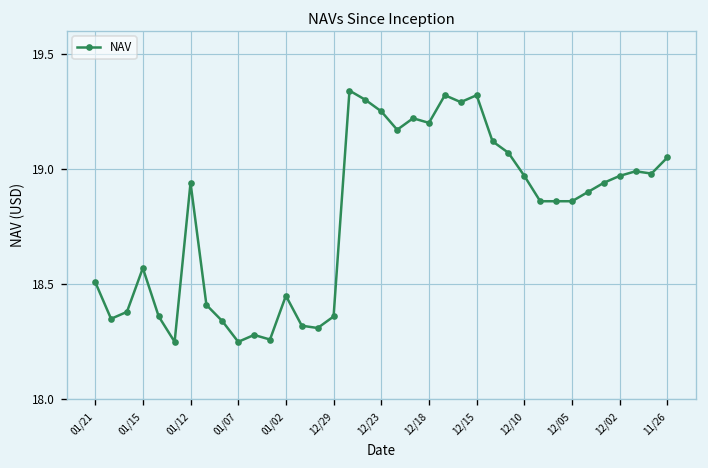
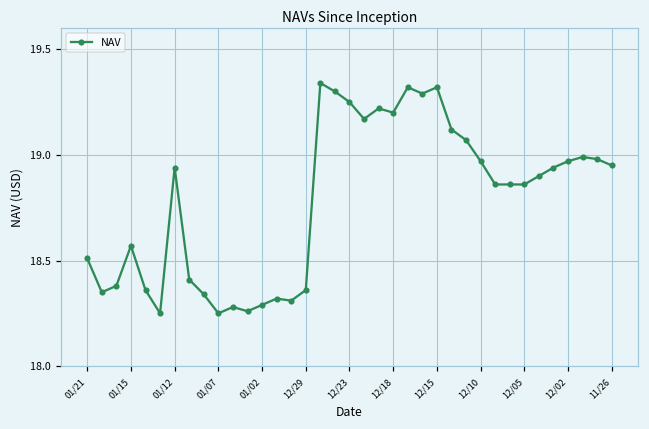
01/02: 18.45 -> 18.29
11/26: 19.05 -> 18.95
